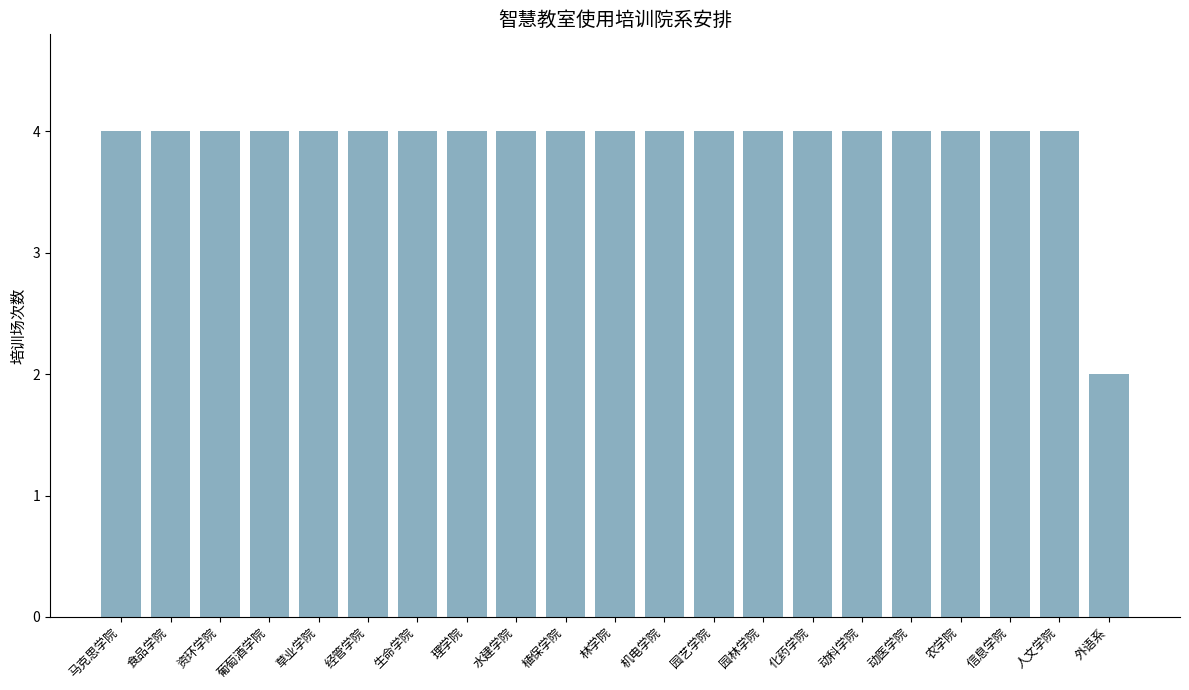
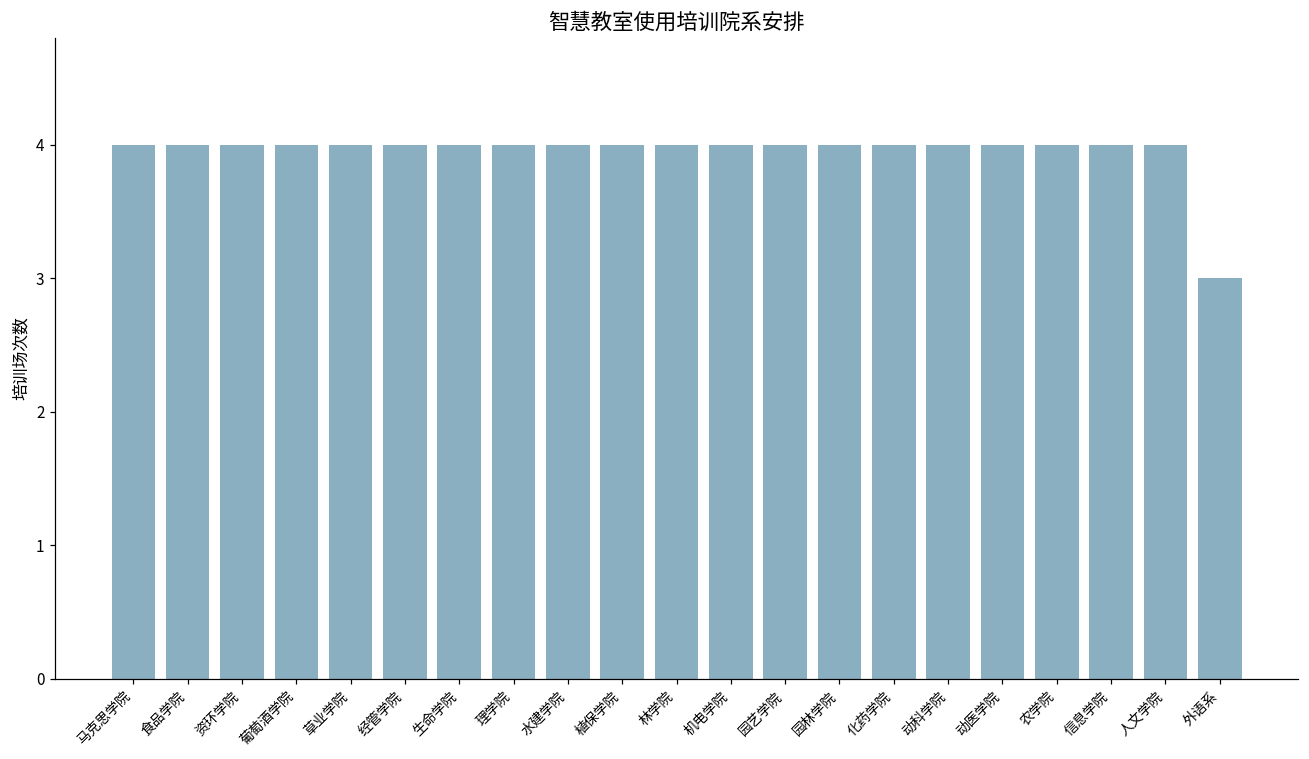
外语系: 2 -> 3
